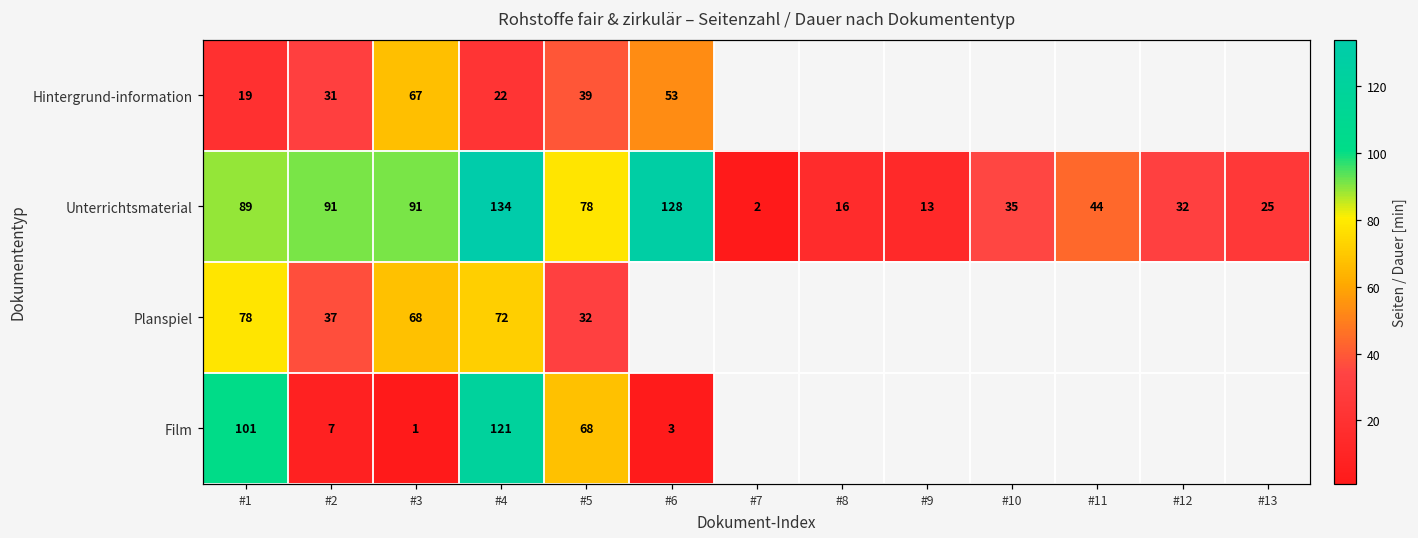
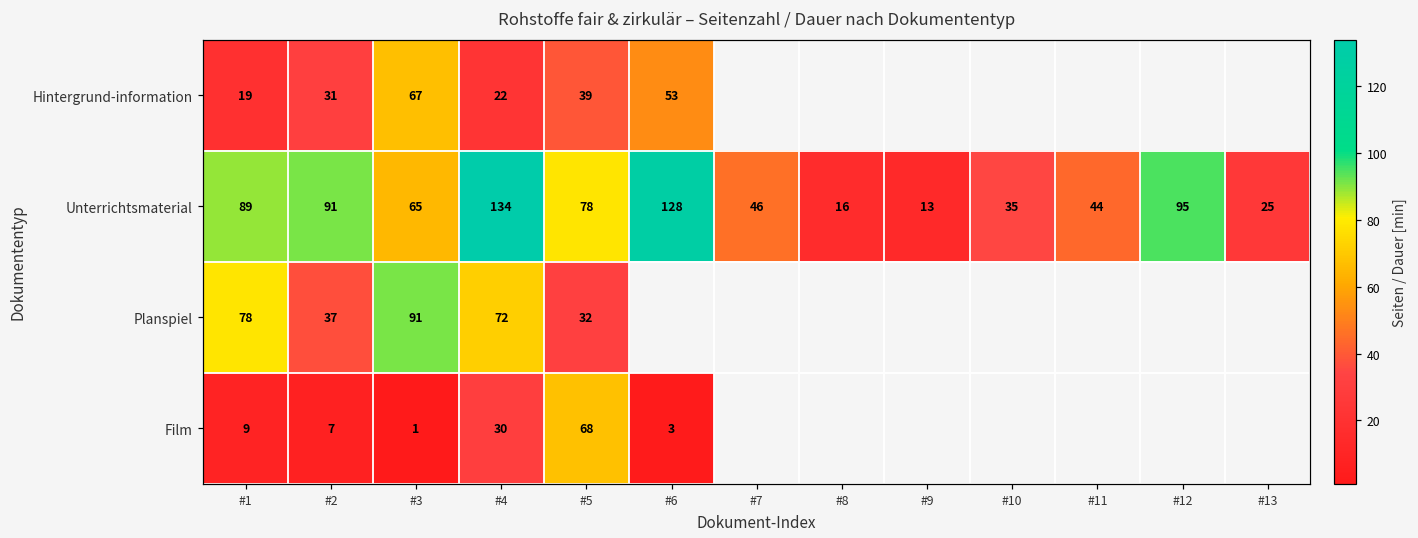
Unterrichtsmaterial, #3: 91 -> 65
Unterrichtsmaterial, #7: 2 -> 46
Unterrichtsmaterial, #12: 32 -> 95
Planspiel, #3: 68 -> 91
Film, #1: 101 -> 9
Film, #4: 121 -> 30
